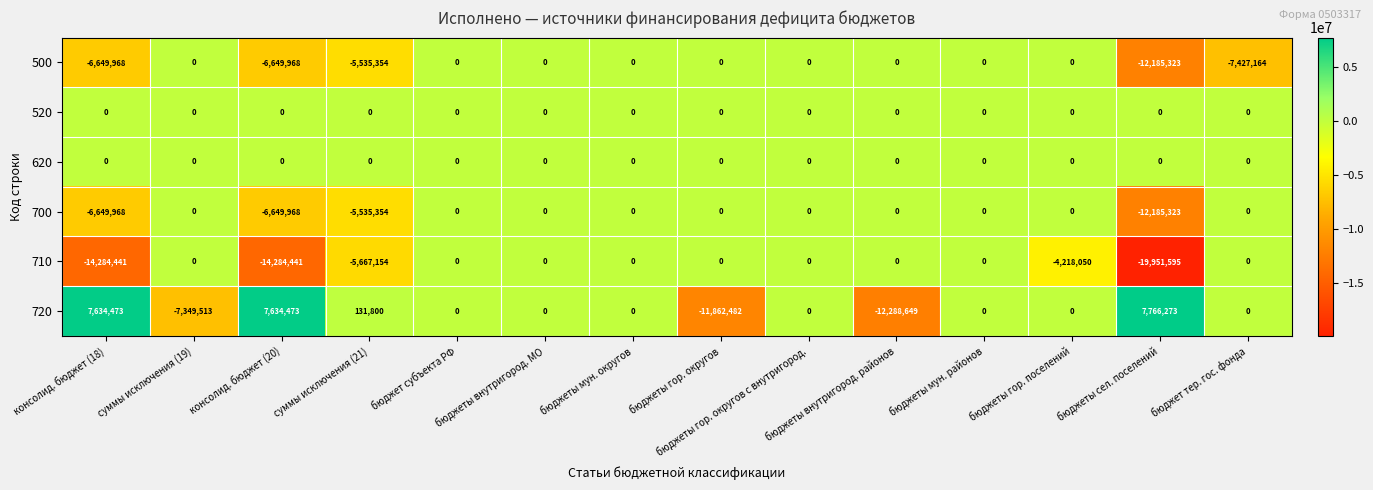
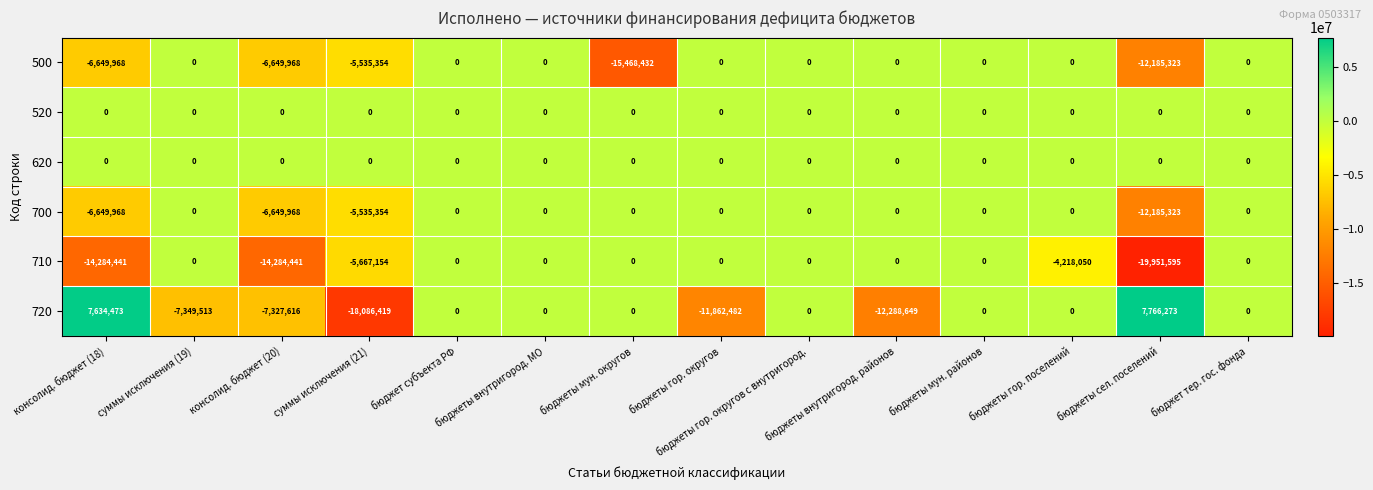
500, бюджеты мун. округов: 0 -> -15,468,432
500, бюджет тер. гос. фонда: -7,427,164 -> 0
720, консолид. бюджет (20): 7,634,473 -> -7,327,616
720, суммы исключения (21): 131,800 -> -18,086,419
